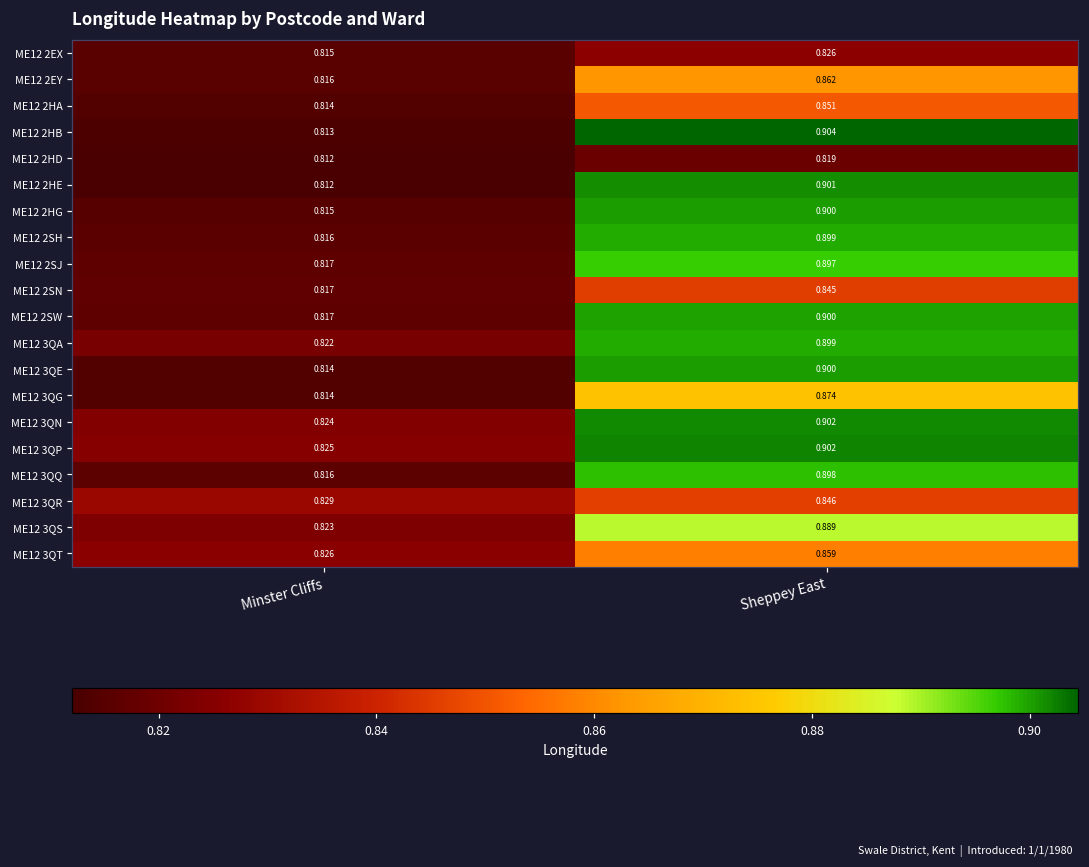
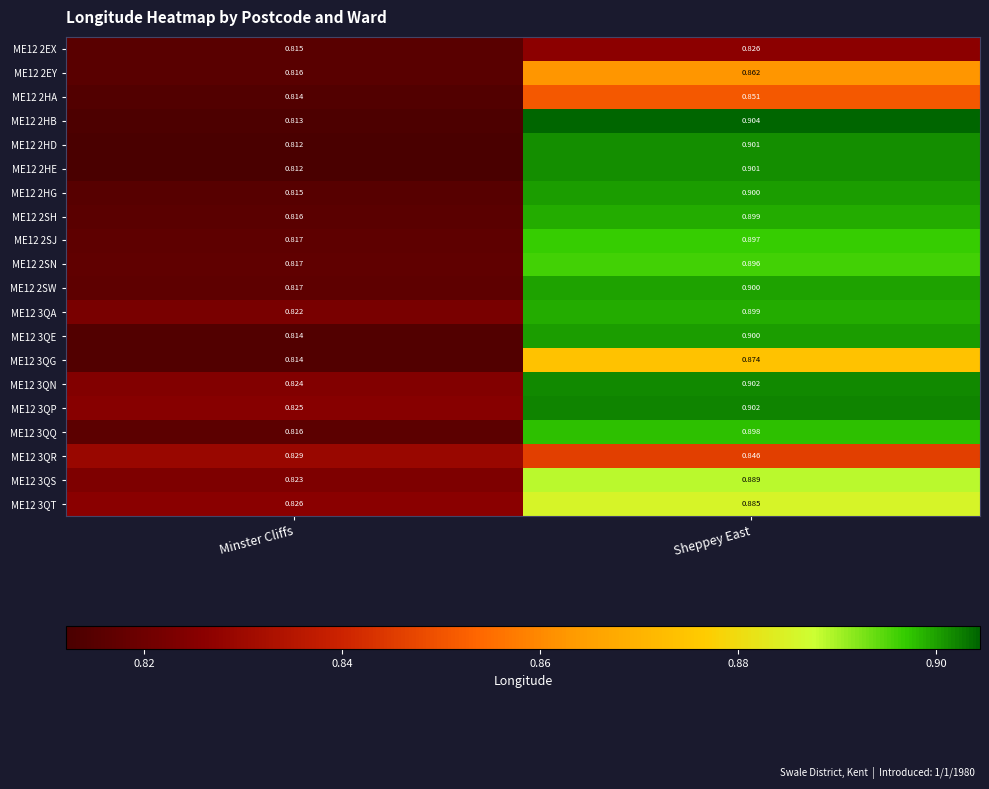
ME12 2HD, Sheppey East: 0.819 -> 0.901
ME12 2SN, Sheppey East: 0.845 -> 0.896
ME12 3QT, Sheppey East: 0.859 -> 0.885
